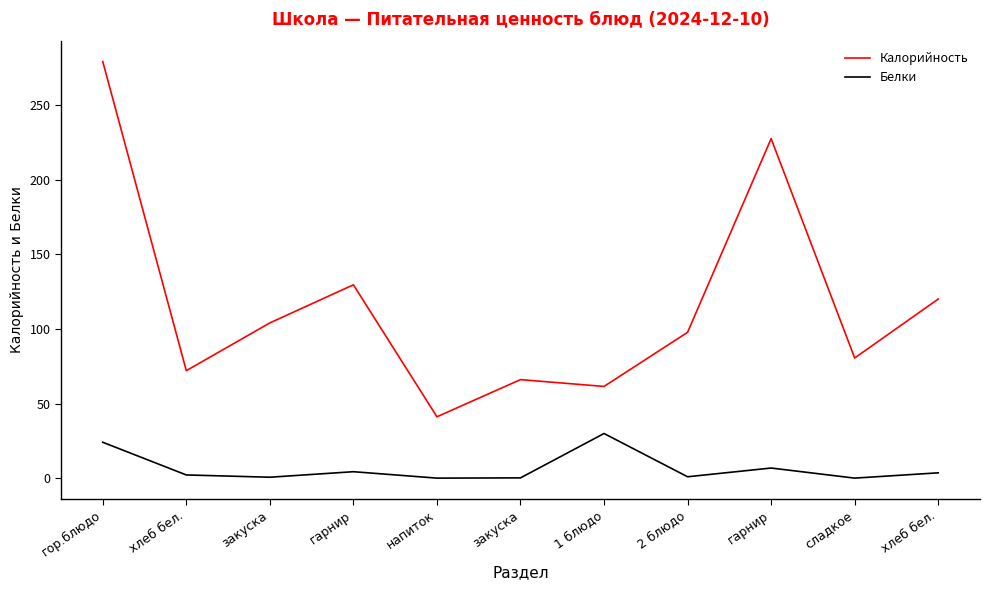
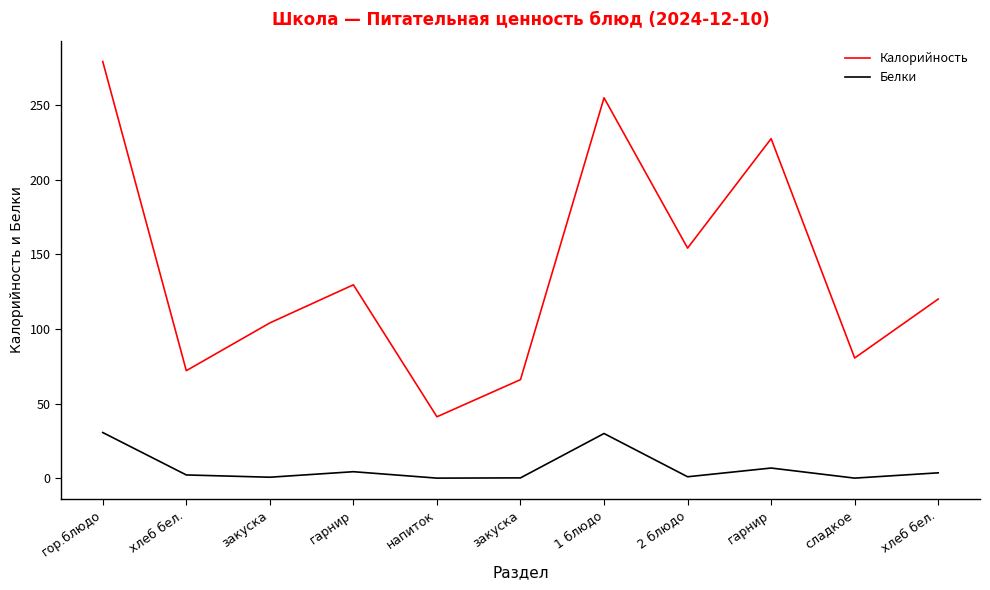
Белки, гор.блюдо: 24 -> 31
Калорийность, 1 блюдо: 61 -> 255
Калорийность, 2 блюдо: 98 -> 154
